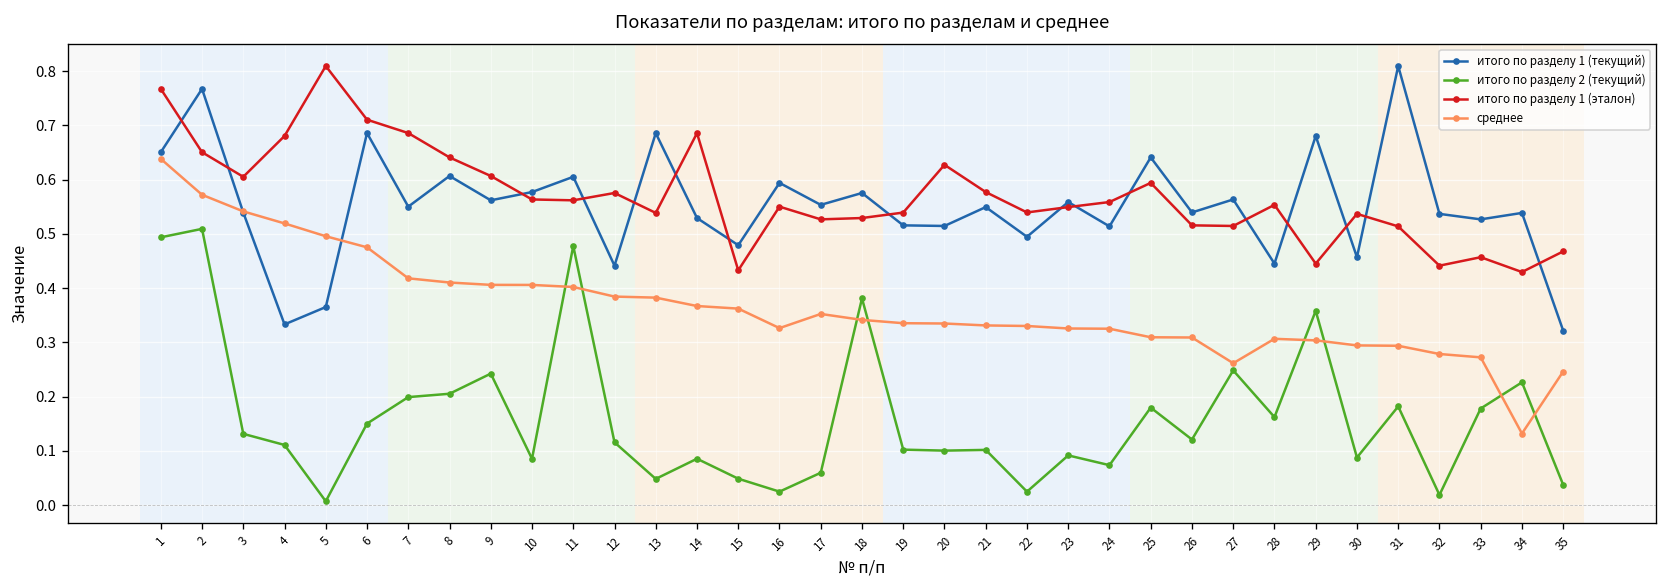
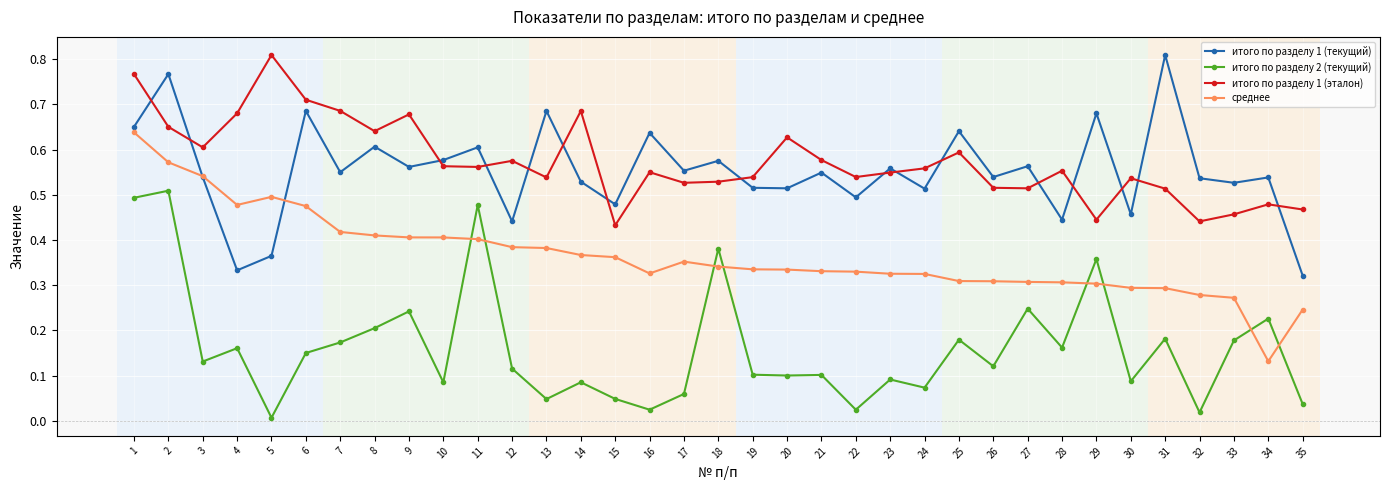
итого по разделу 2 (текущий), 4: 0.11 -> 0.16
среднее, 4: 0.52 -> 0.48
итого по разделу 2 (текущий), 7: 0.20 -> 0.17
итого по разделу 1 (эталон), 9: 0.61 -> 0.68
итого по разделу 1 (текущий), 16: 0.59 -> 0.64
среднее, 27: 0.26 -> 0.31
итого по разделу 1 (эталон), 34: 0.43 -> 0.48
